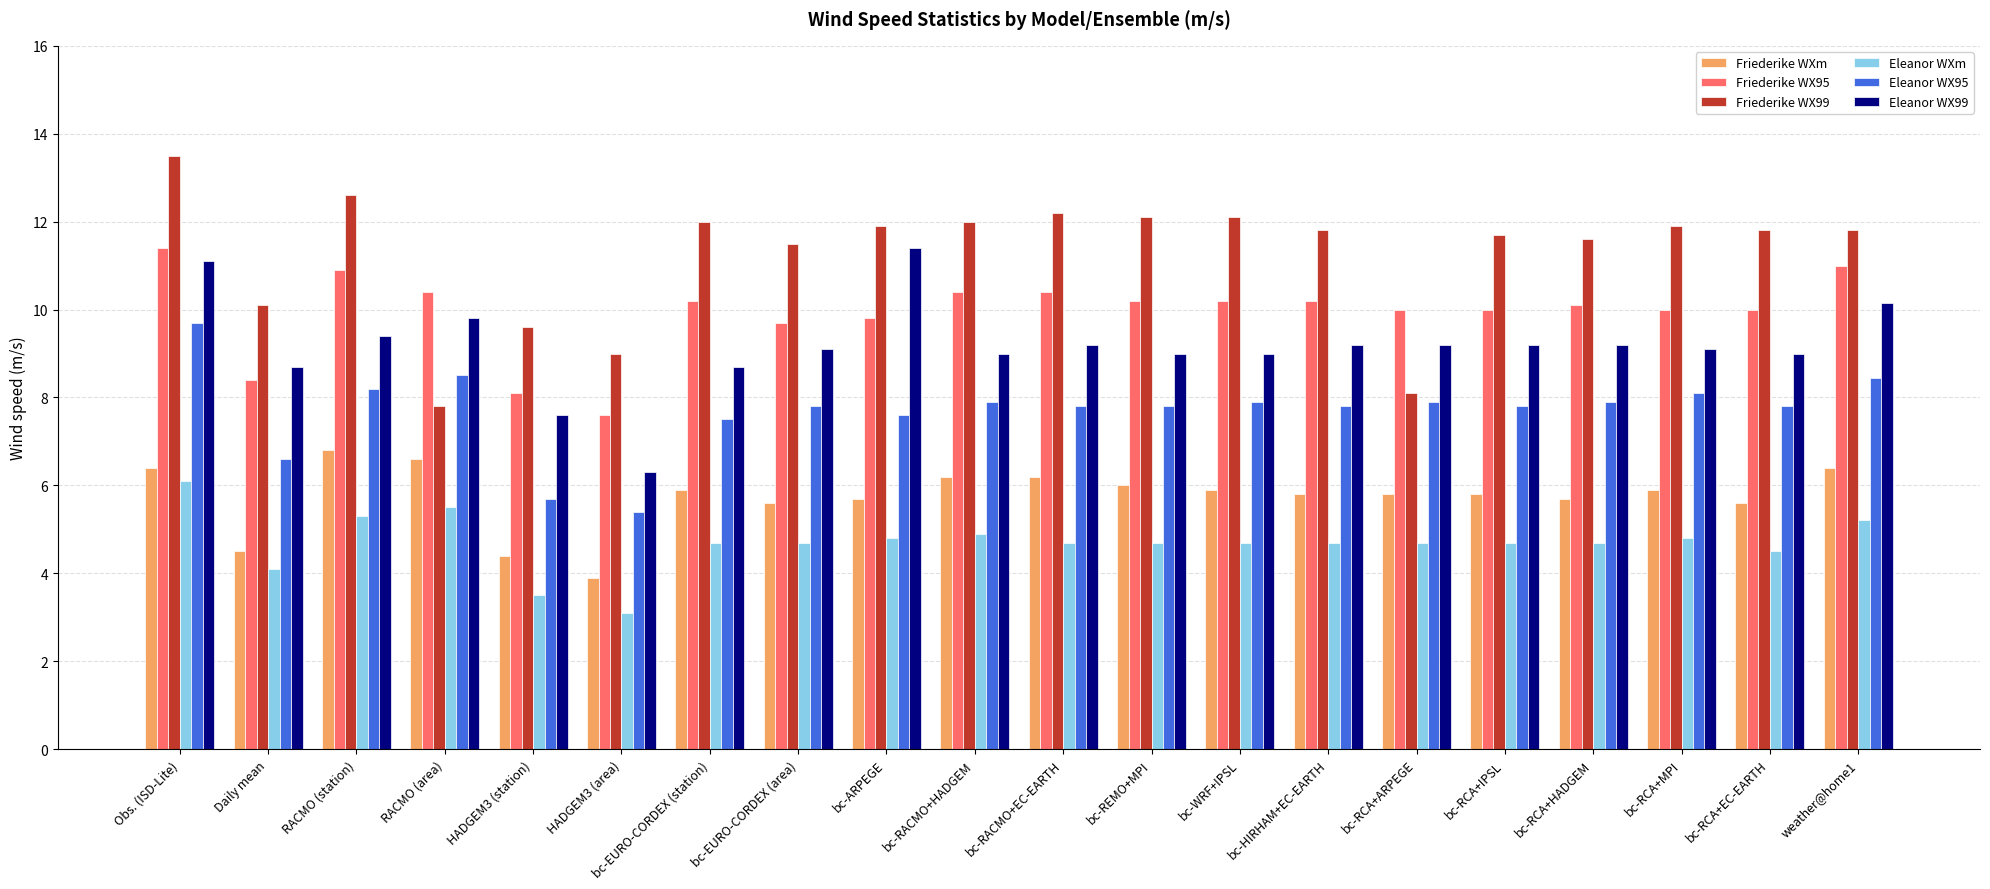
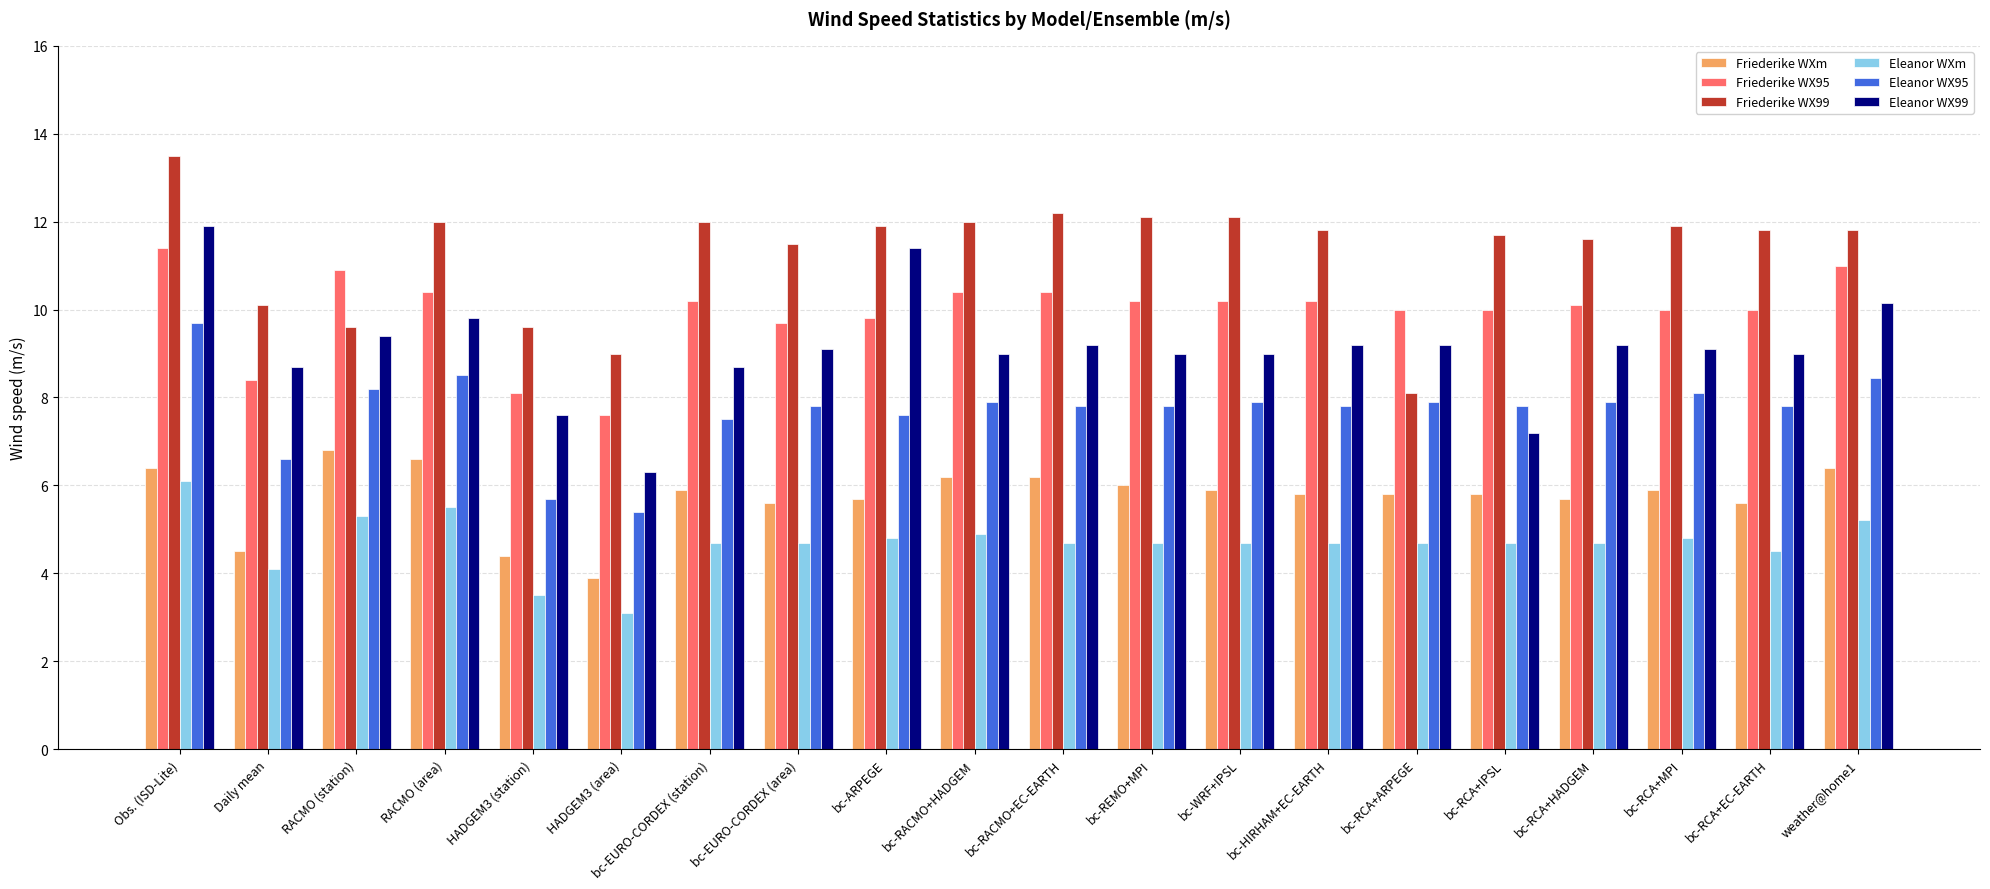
Eleanor WX99, Obs. (ISD-Lite): 11.1 -> 11.9
Friederike WX99, RACMO (station): 12.6 -> 9.6
Friederike WX99, RACMO (area): 7.8 -> 12.0
Eleanor WX99, bc-RCA+IPSL: 9.2 -> 7.2
